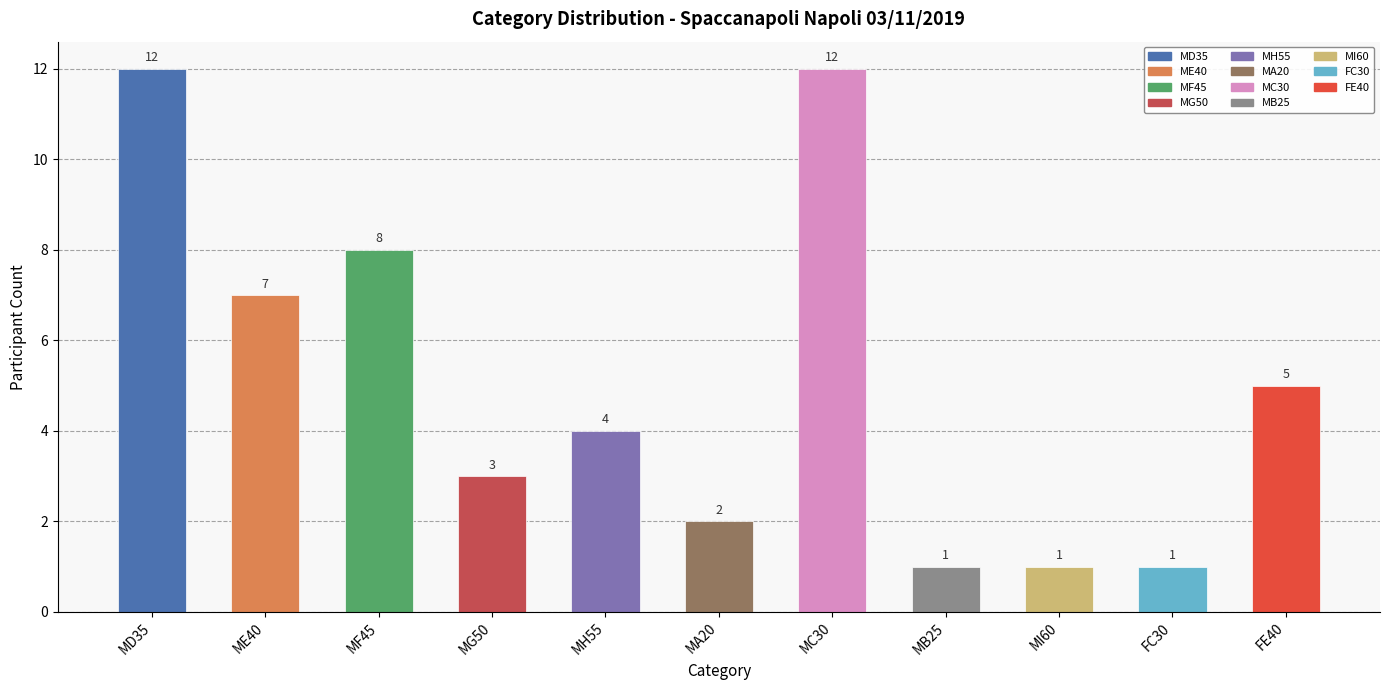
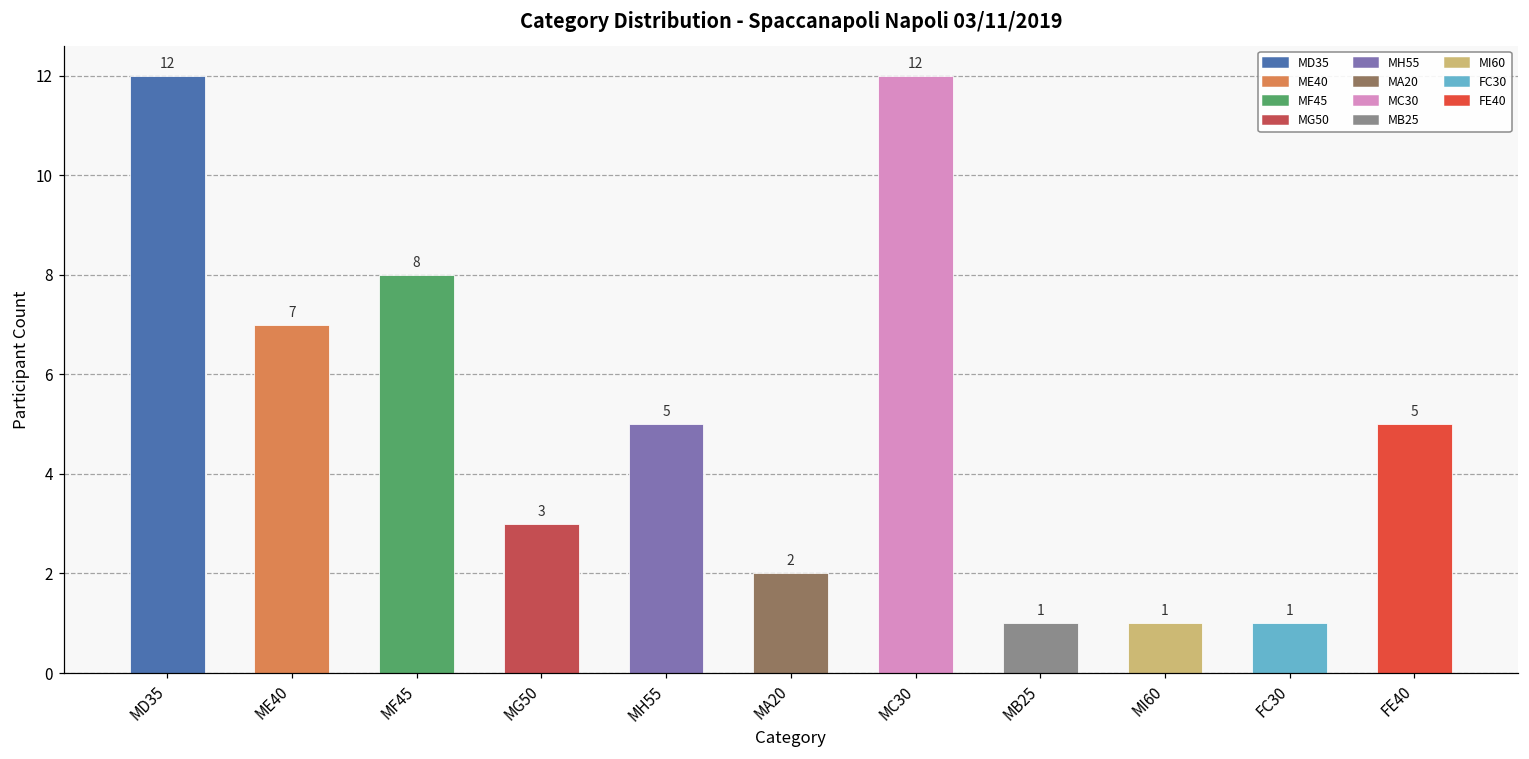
MH55: 4 -> 5
